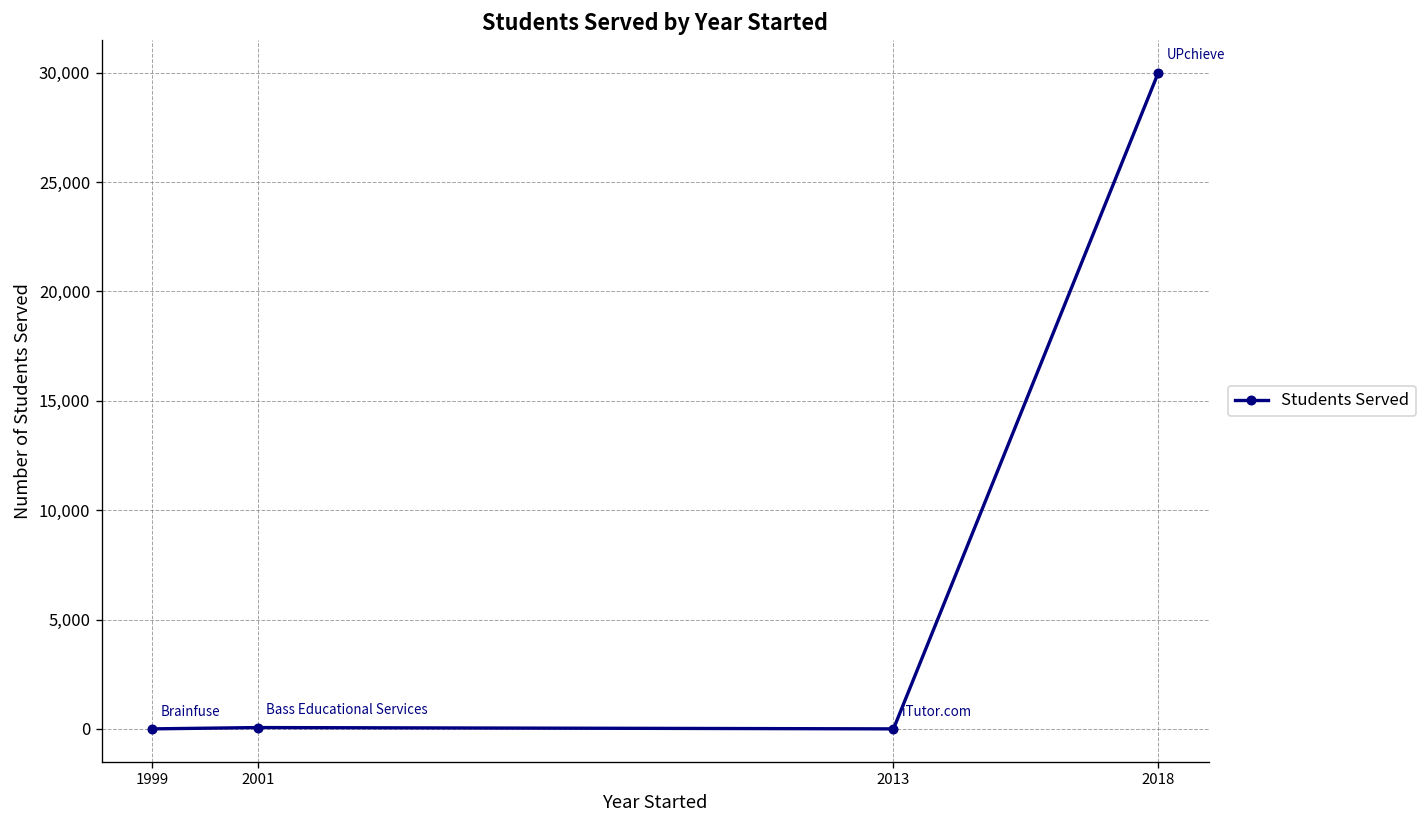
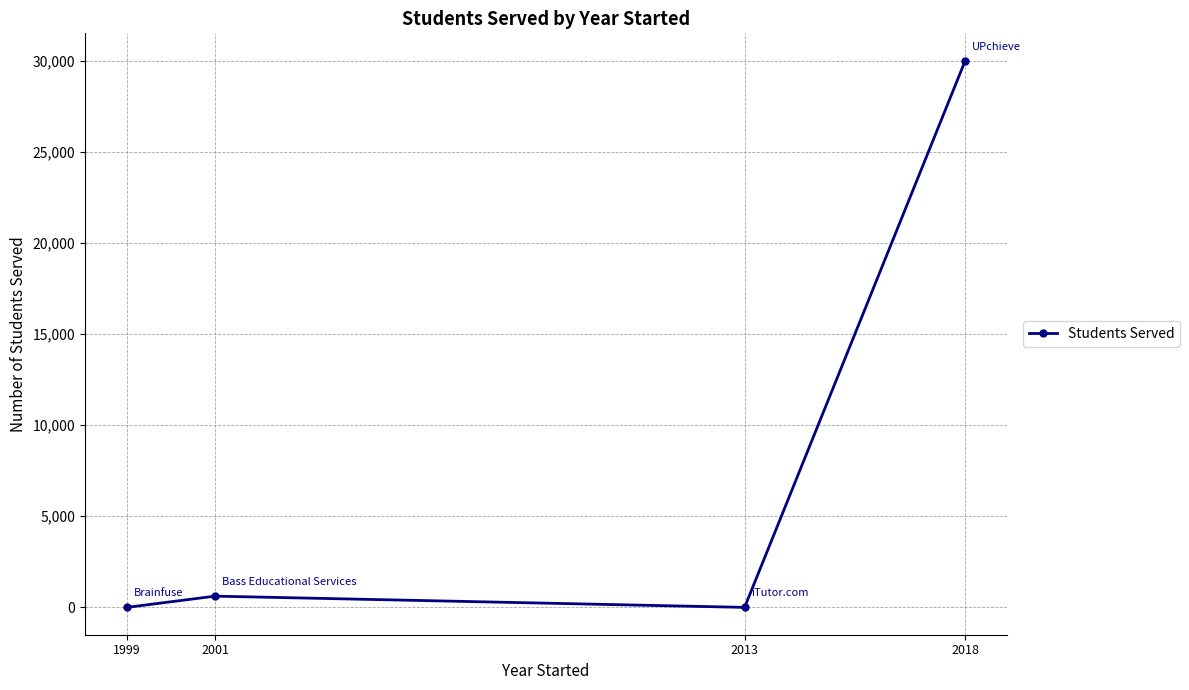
2001: 100 -> 600
